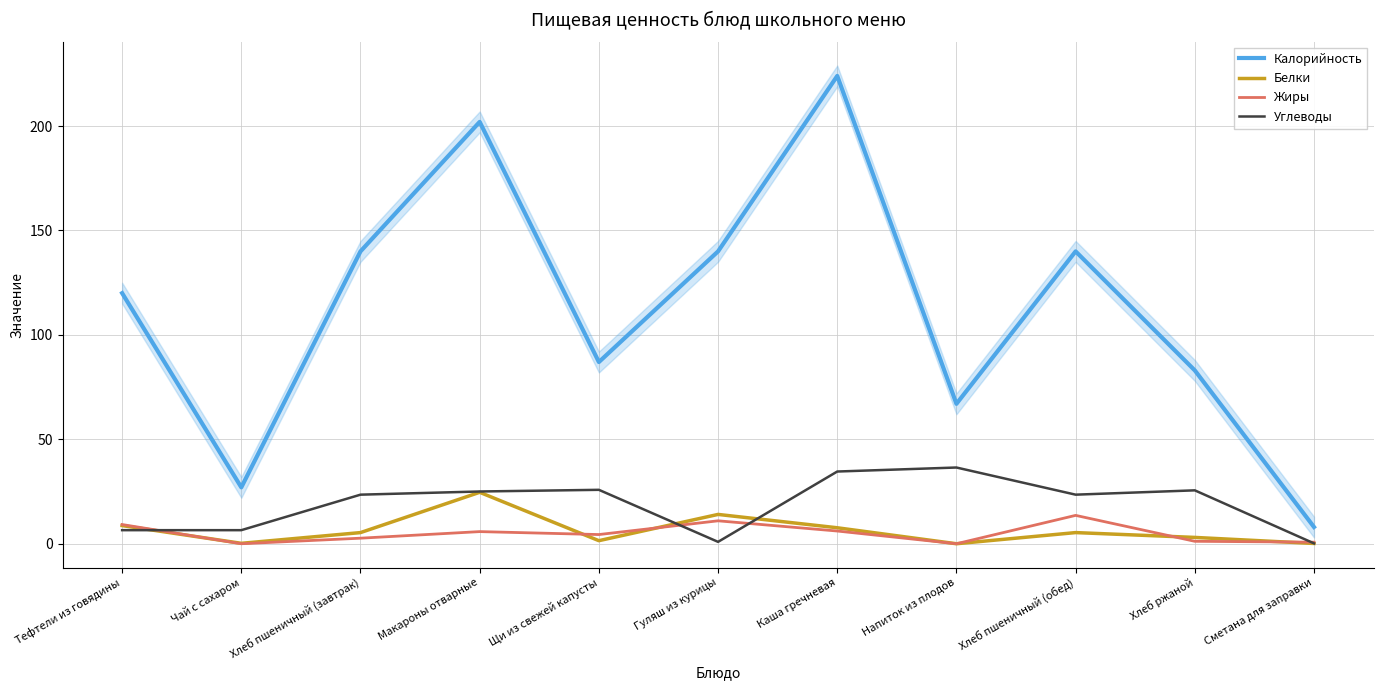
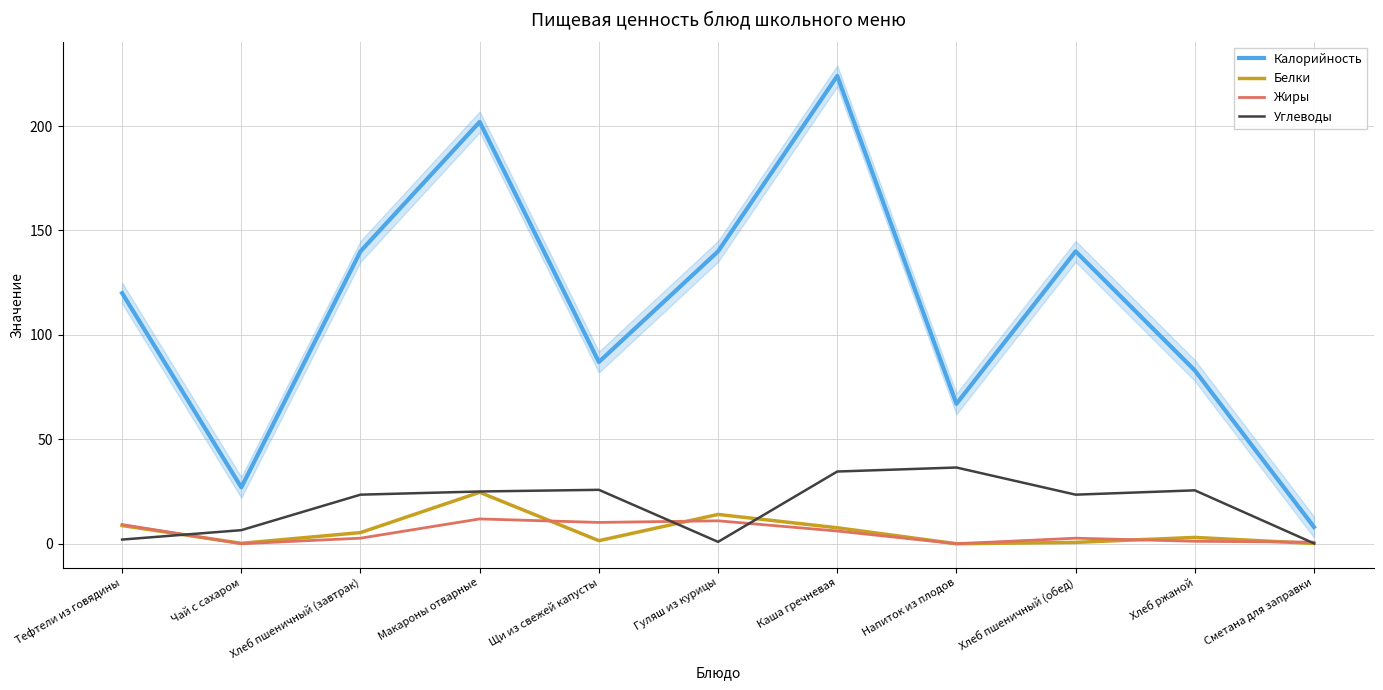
Углеводы, Тефтели из говядины: 7 -> 2
Жиры, Макароны отварные: 6 -> 12
Жиры, Щи из свежей капусты: 4 -> 10
Белки, Хлеб пшеничный (обед): 5 -> 1
Жиры, Хлеб пшеничный (обед): 14 -> 3
